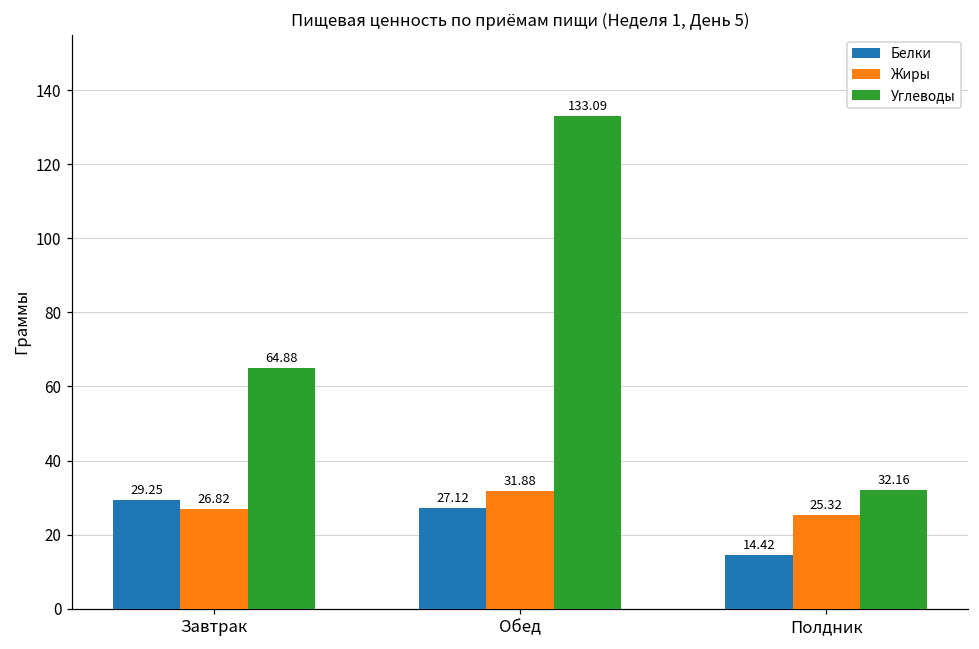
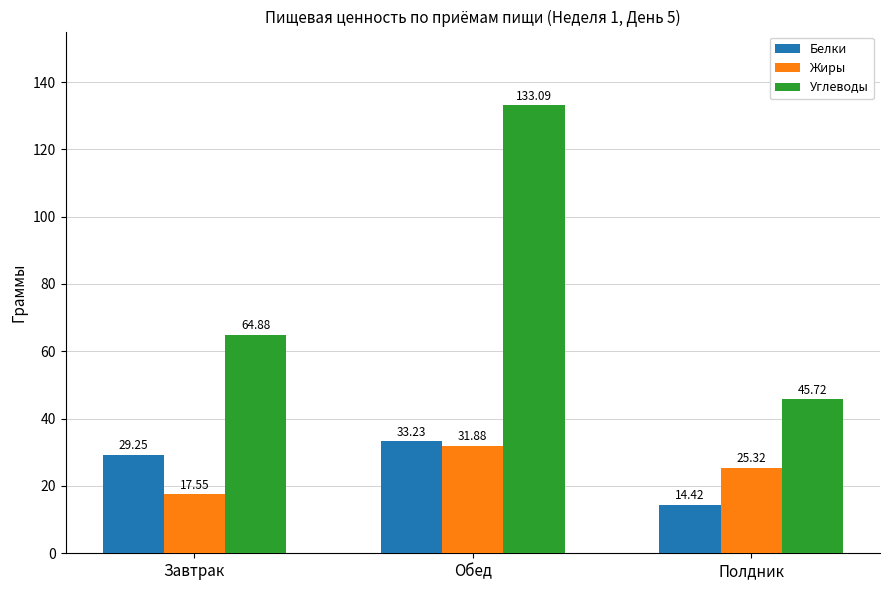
Жиры, Завтрак: 26.82 -> 17.55
Белки, Обед: 27.12 -> 33.23
Углеводы, Полдник: 32.16 -> 45.72
